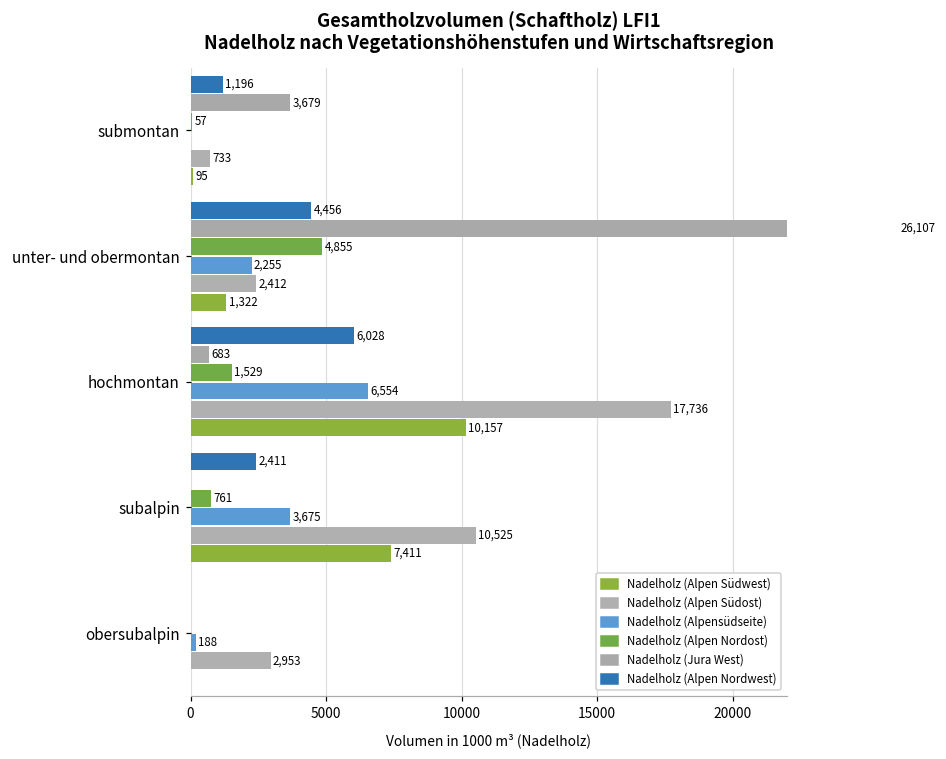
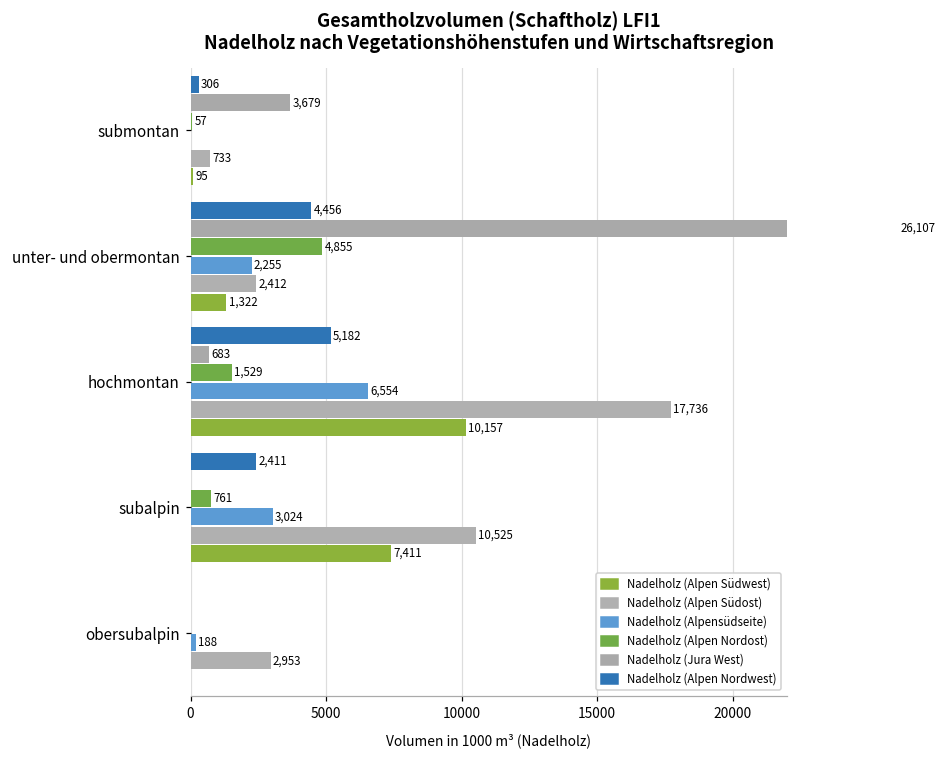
Nadelholz (Alpen Nordwest), submontan: 1,196 -> 306
Nadelholz (Alpen Nordwest), hochmontan: 6,028 -> 5,182
Nadelholz (Alpensüdseite), subalpin: 3,675 -> 3,024
